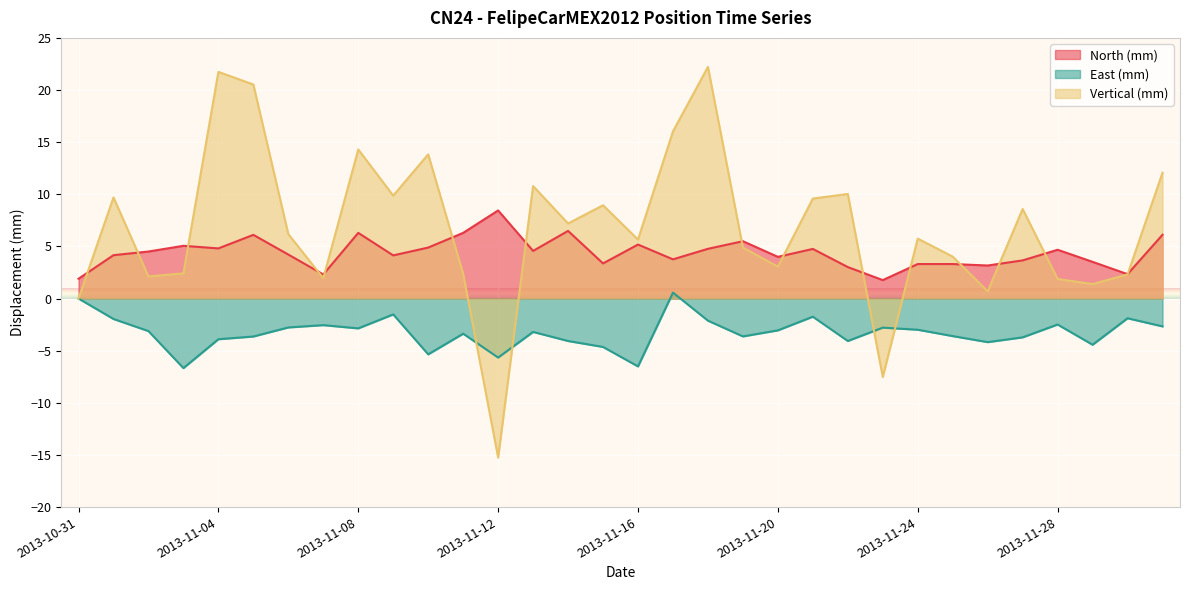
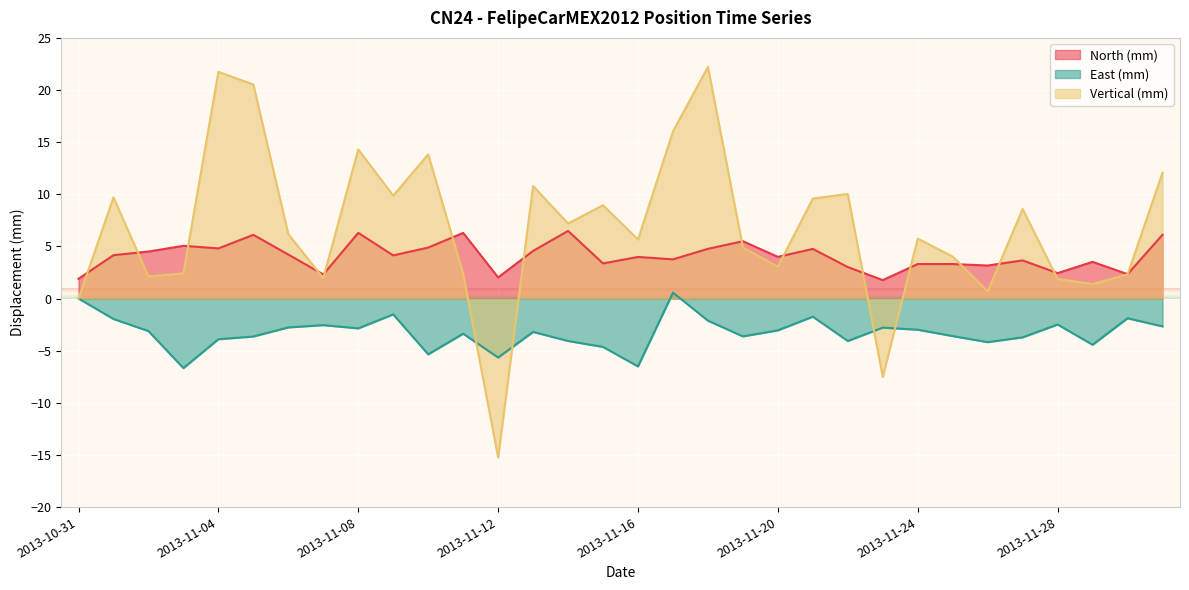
North (mm), 2013-11-12: 8.5 -> 2.0
North (mm), 2013-11-16: 5.2 -> 4.0
North (mm), 2013-11-28: 4.7 -> 2.4
